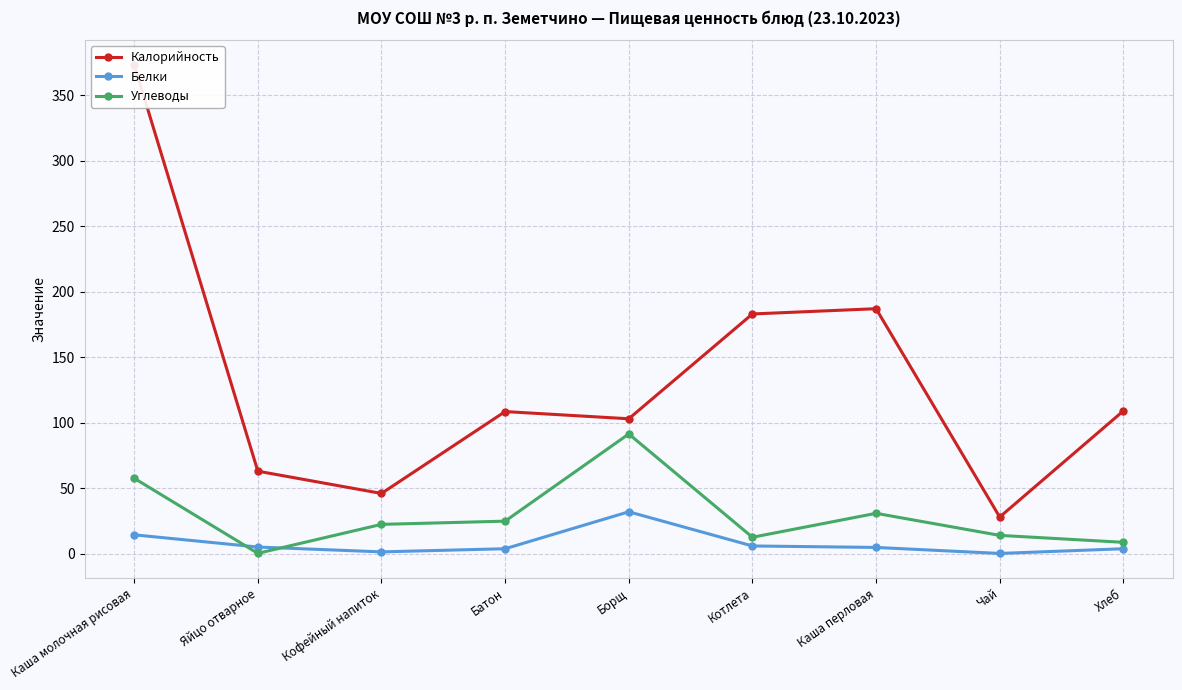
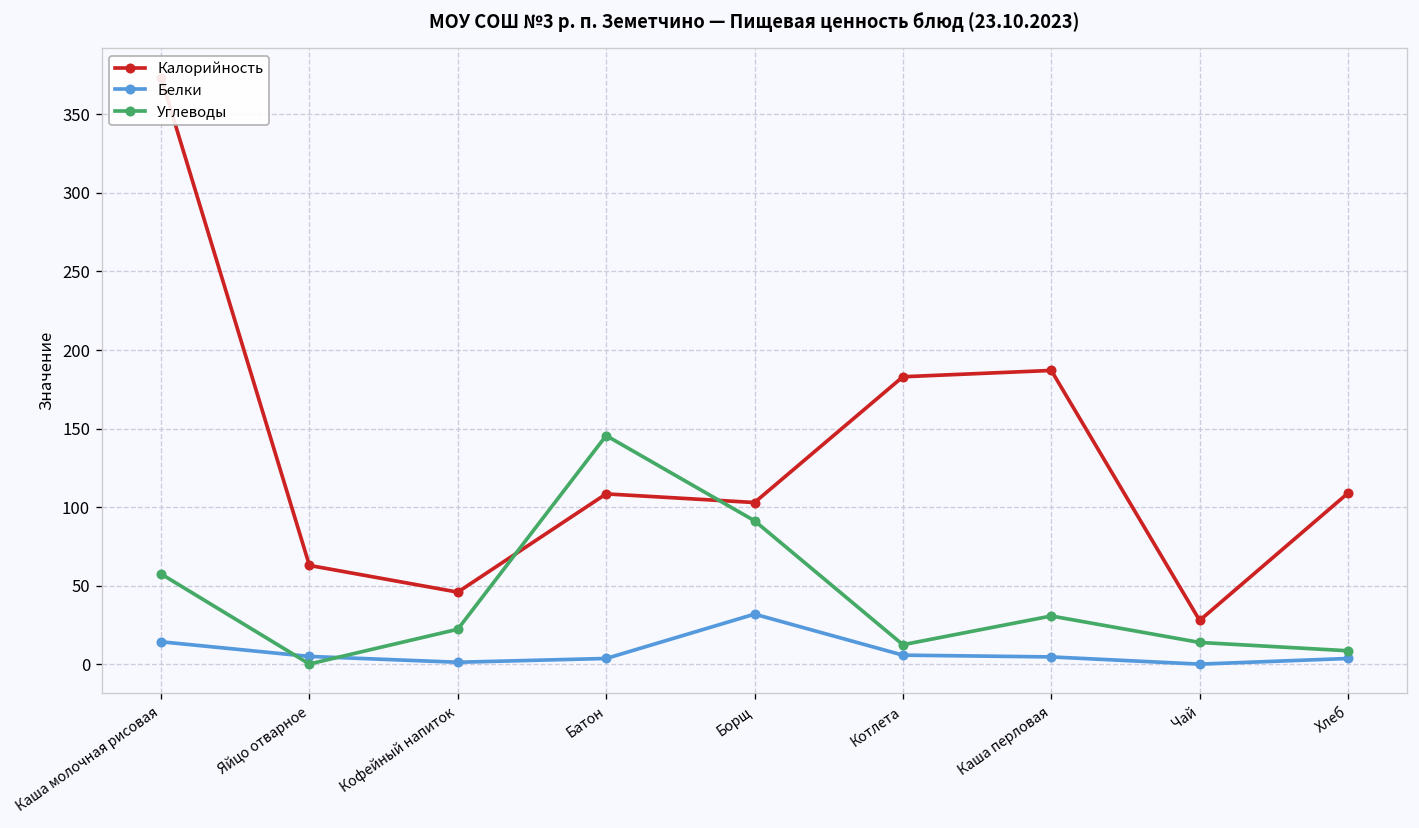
Углеводы, Батон: 25 -> 146
